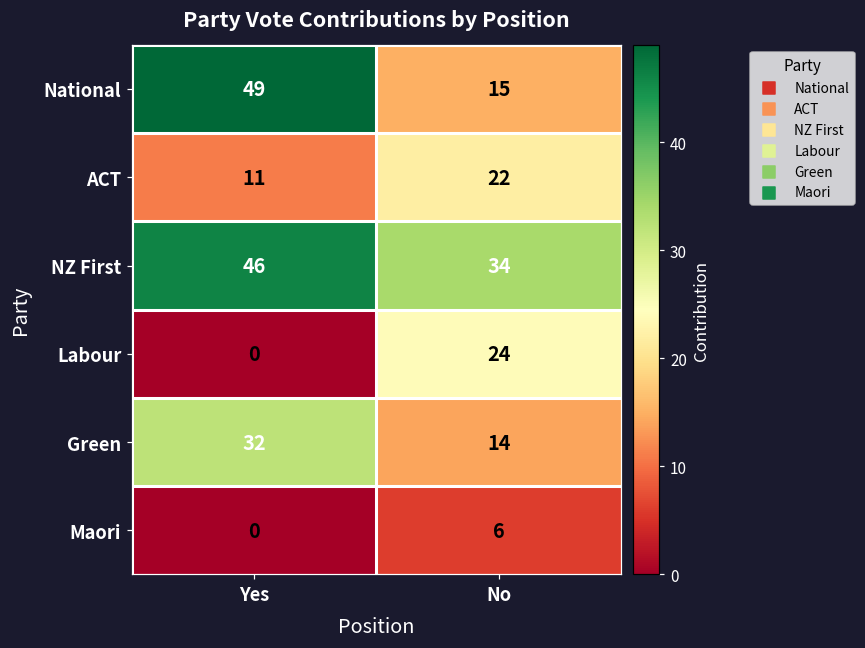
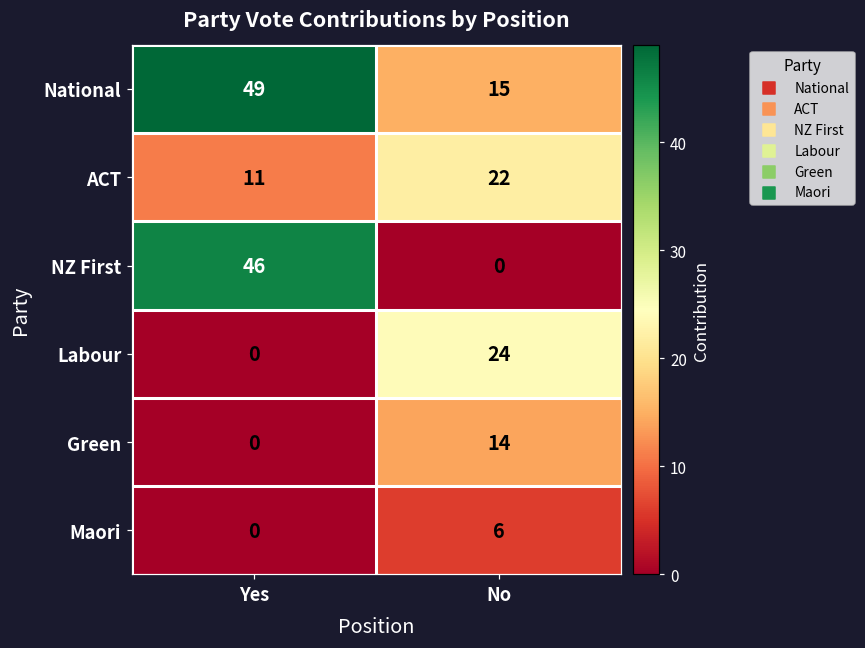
NZ First, No: 34 -> 0
Green, Yes: 32 -> 0
